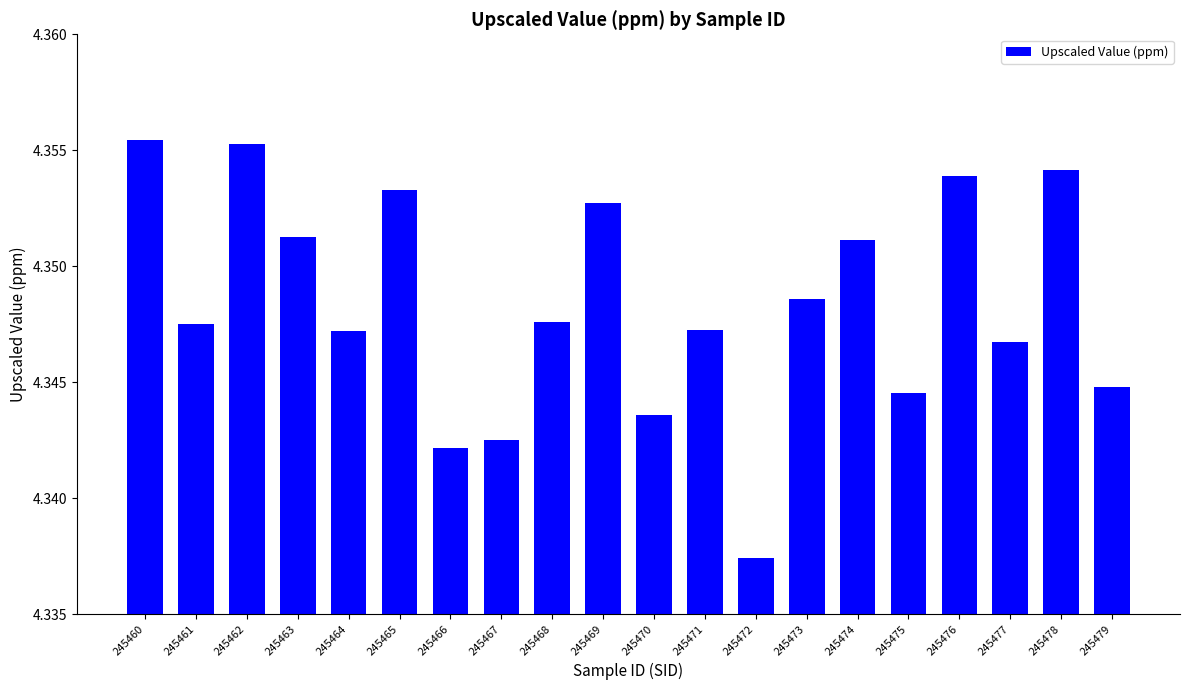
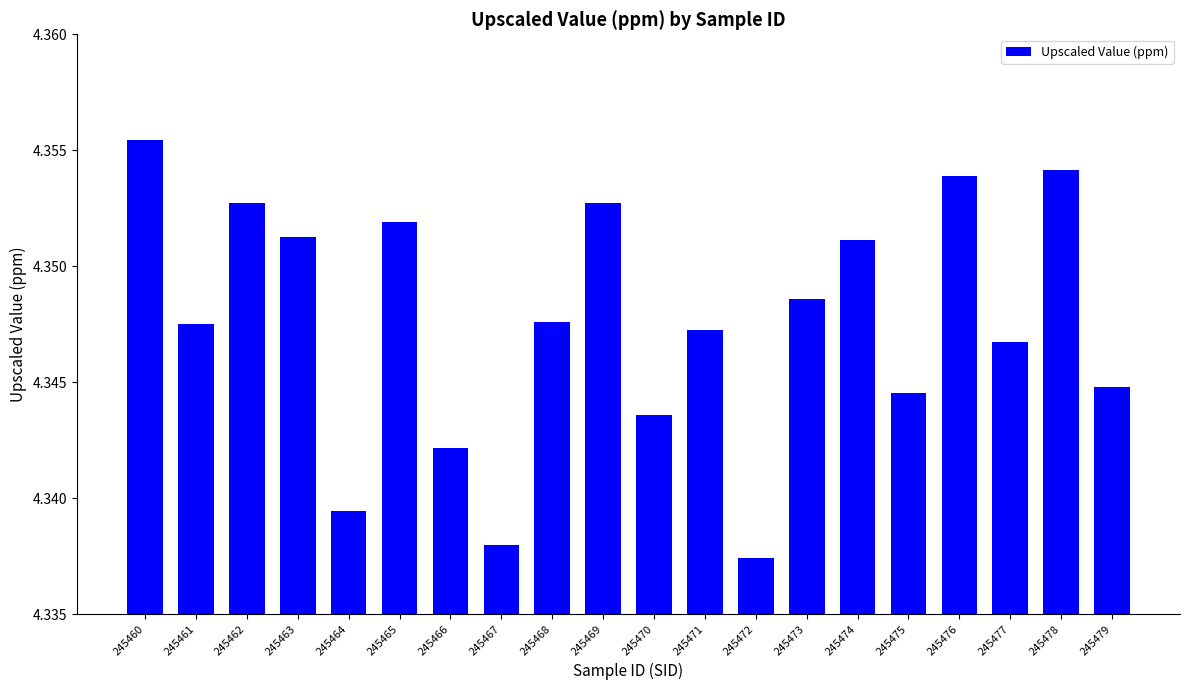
245462: 4.3553 -> 4.3527
245464: 4.3472 -> 4.3394
245465: 4.3533 -> 4.3519
245467: 4.3425 -> 4.3380
